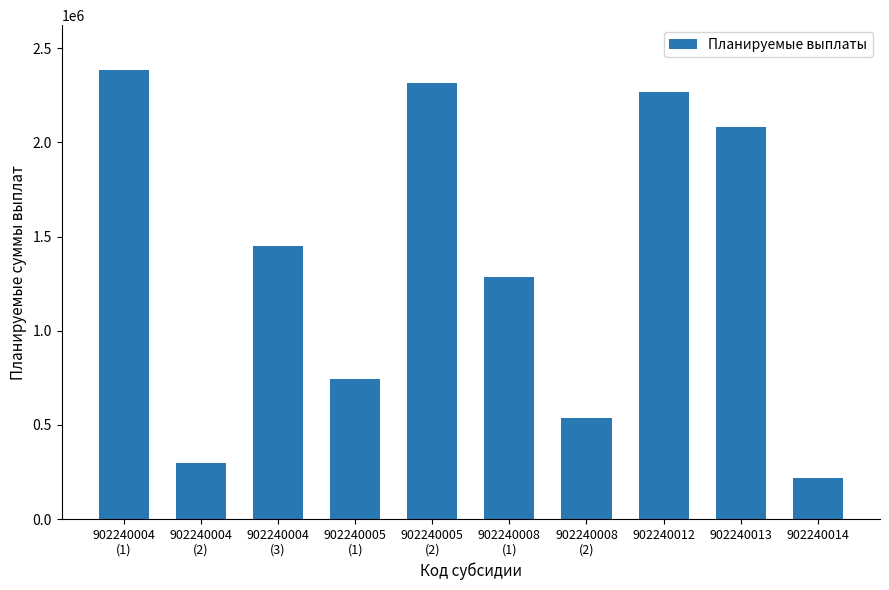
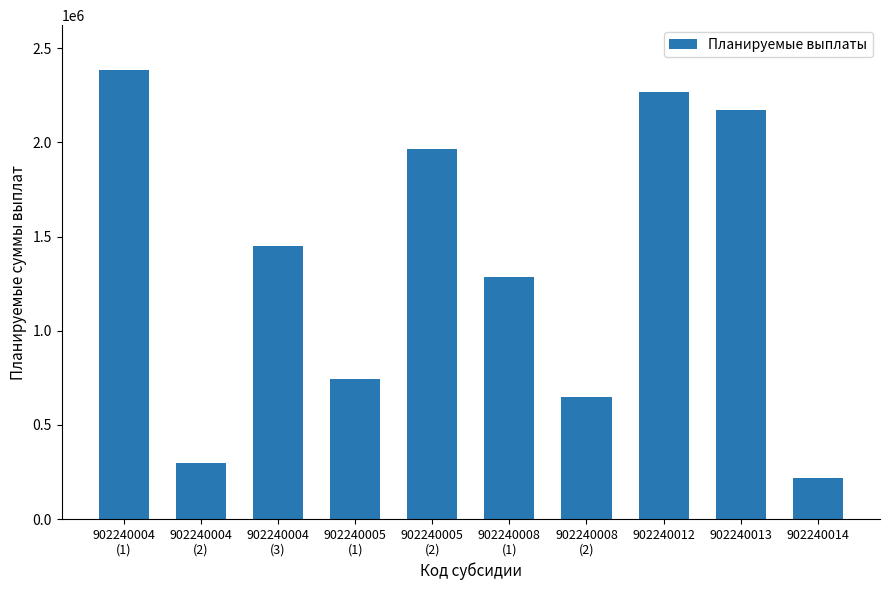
902240005 (2): 2320000 -> 1970000
902240008 (2): 530000 -> 650000
902240013: 2080000 -> 2170000
